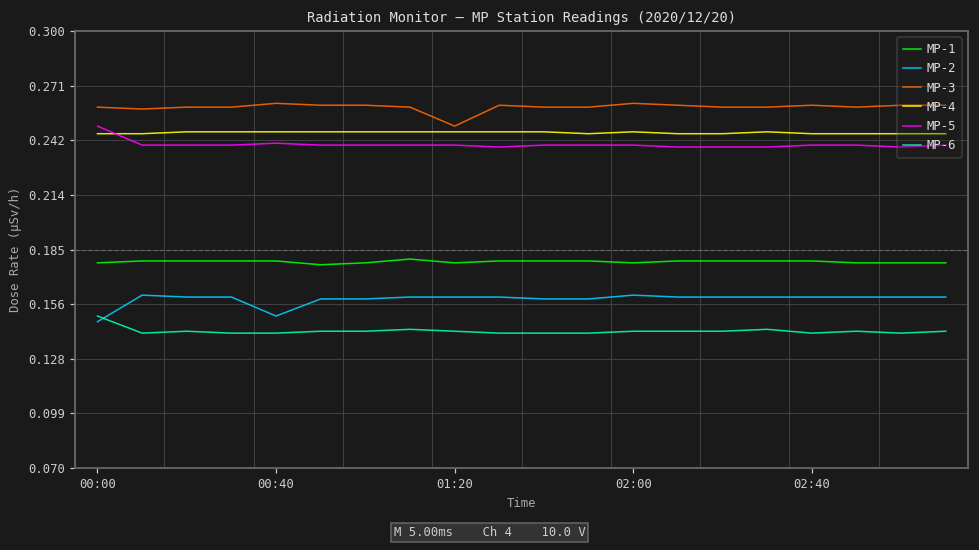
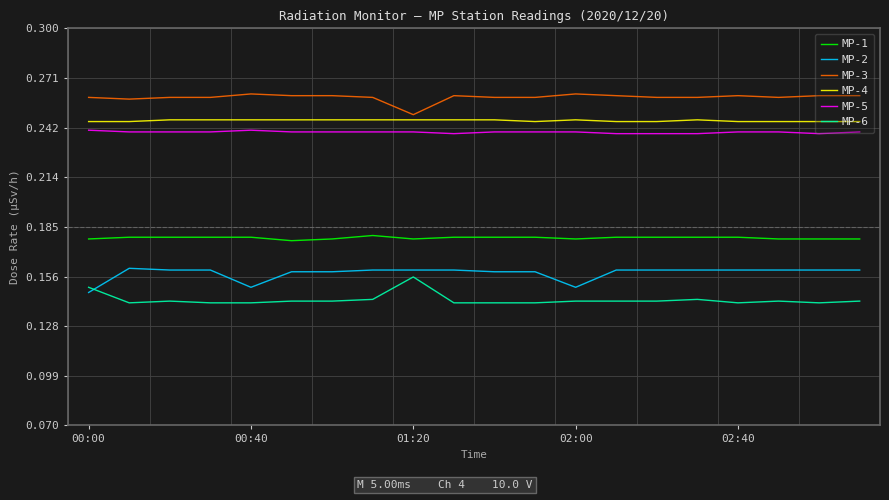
MP-5, 00:00: 0.250 -> 0.241
MP-6, 01:20: 0.142 -> 0.156
MP-2, 02:00: 0.161 -> 0.150
